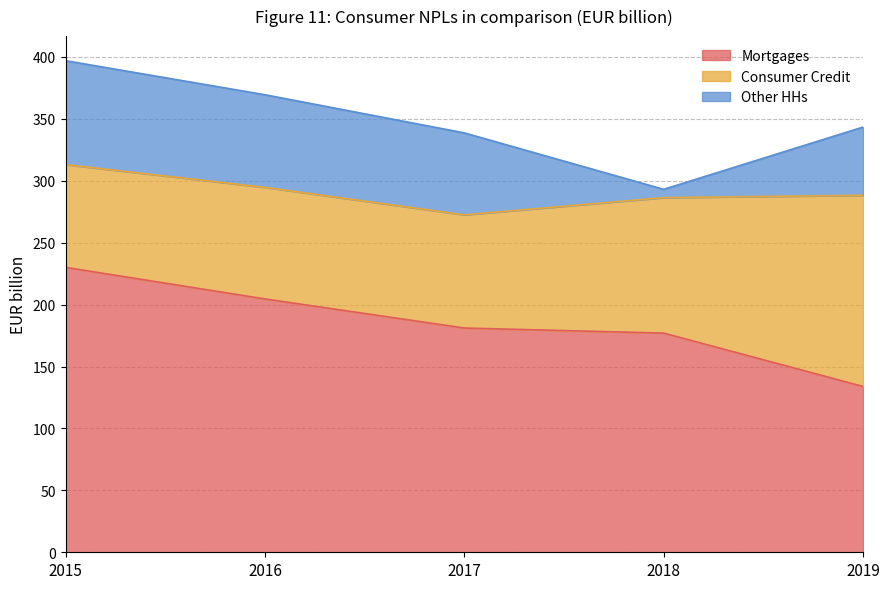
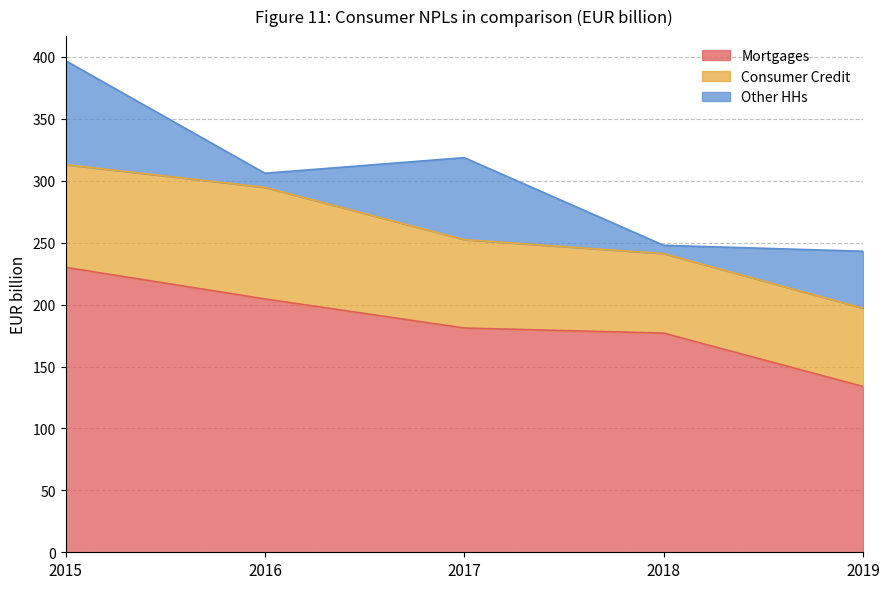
Other HHs, 2016: 75 -> 11
Consumer Credit, 2017: 91 -> 71
Consumer Credit, 2018: 109 -> 64
Consumer Credit, 2019: 154 -> 63
Other HHs, 2019: 55 -> 46
